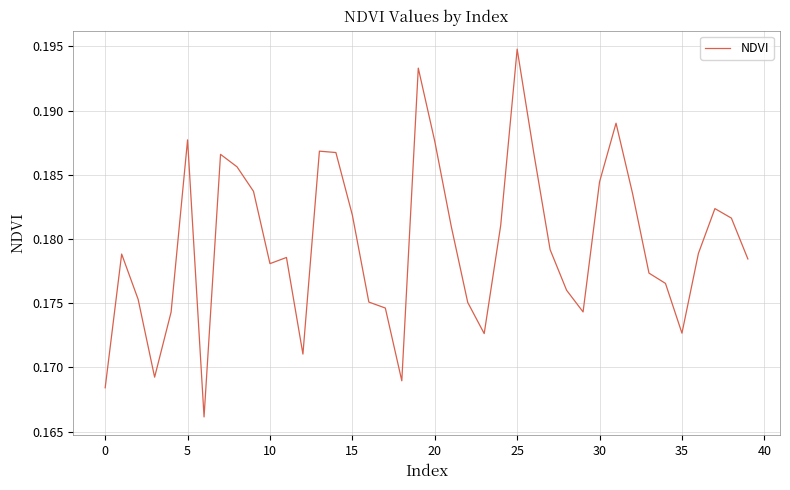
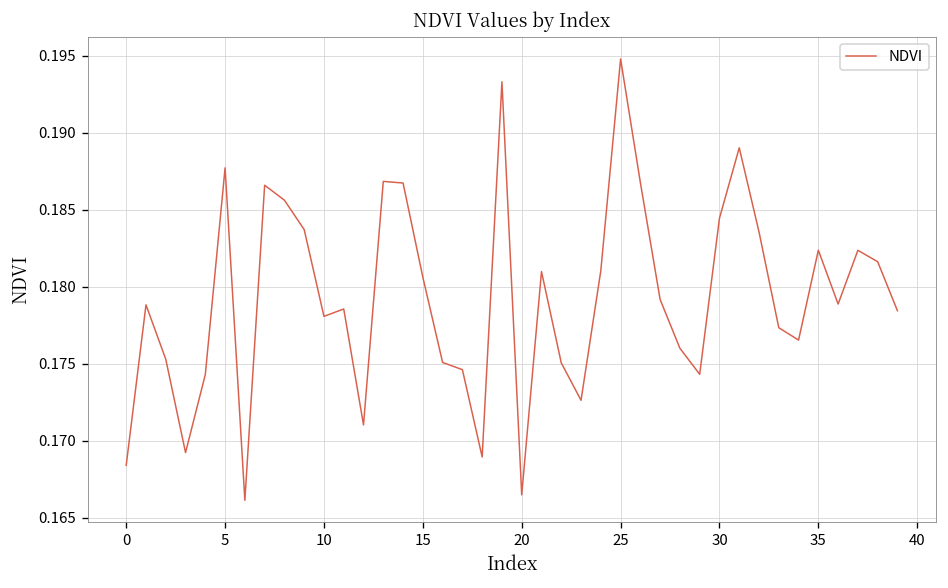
15: 0.1819 -> 0.1806
20: 0.1876 -> 0.1665
35: 0.1727 -> 0.1824
